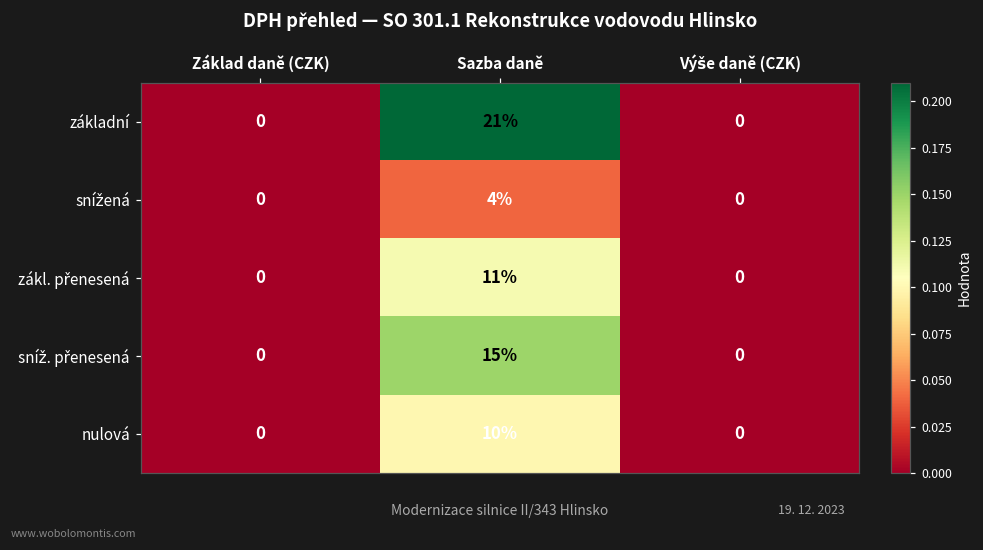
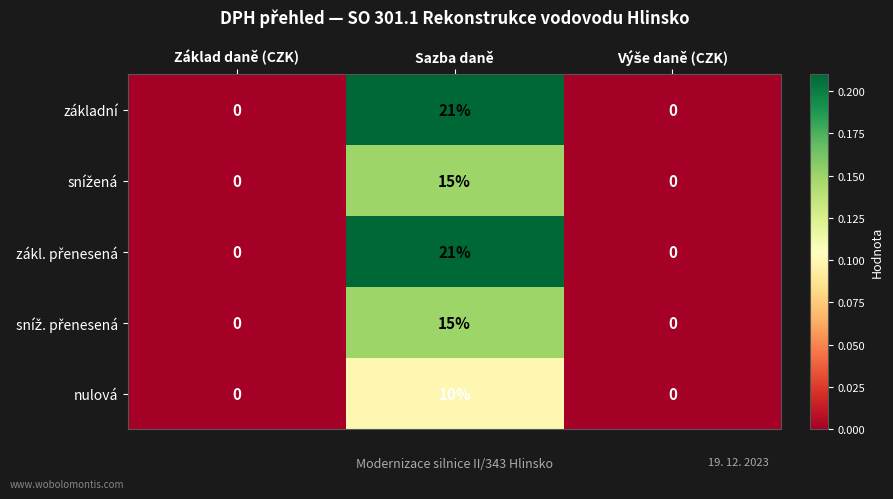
snížená, Sazba daně: 4% -> 15%
zákl. přenesená, Sazba daně: 11% -> 21%
